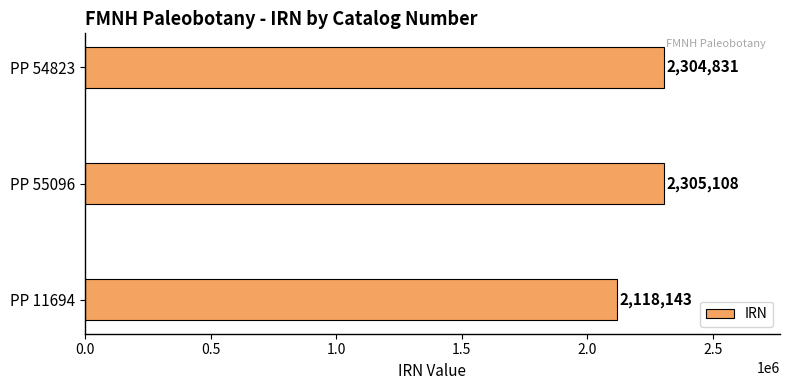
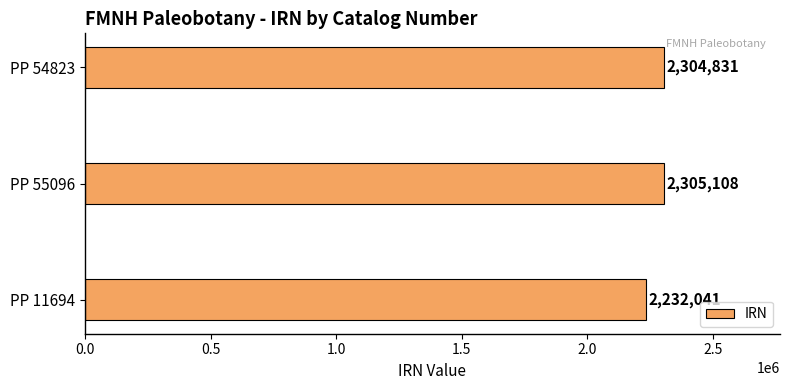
PP 11694: 2,118,143 -> 2,232,041
